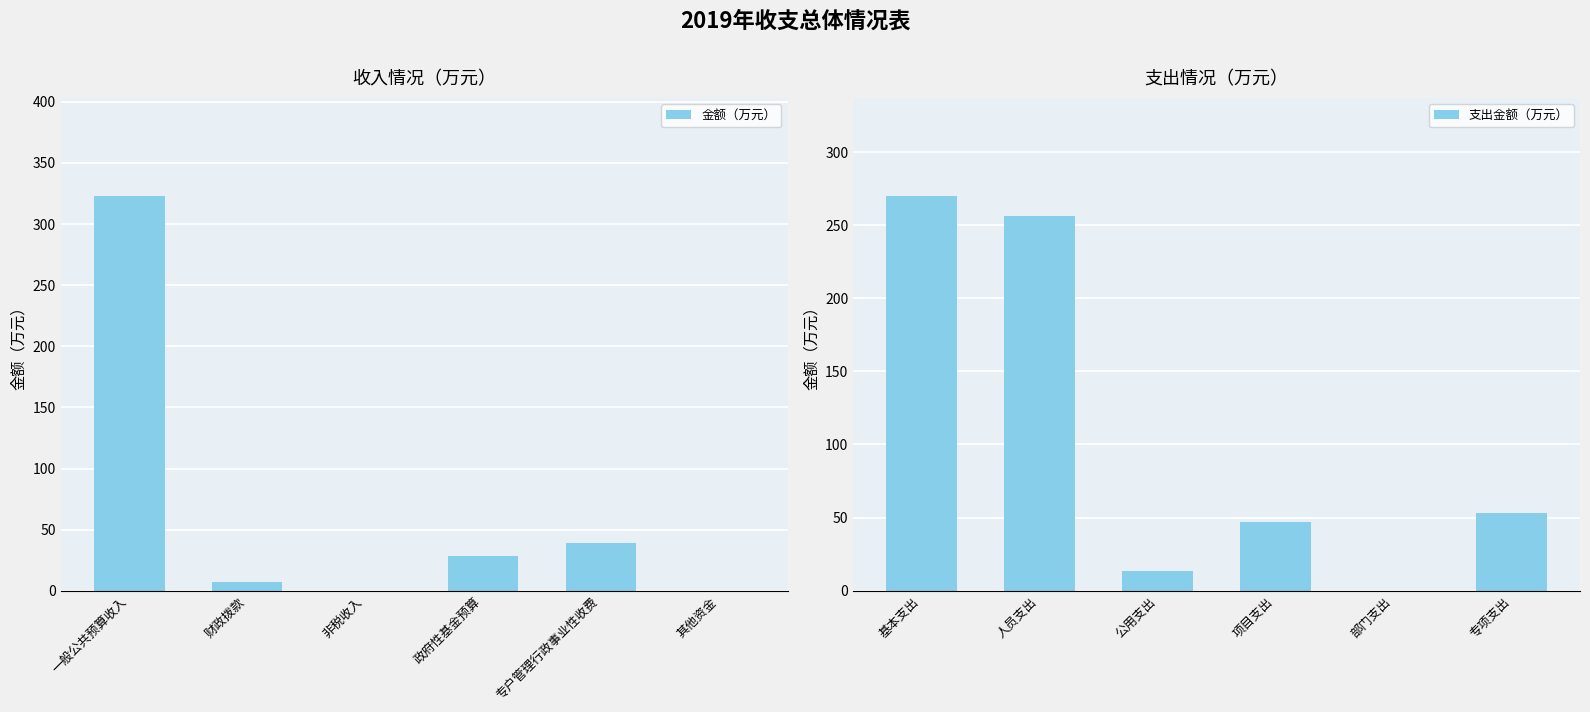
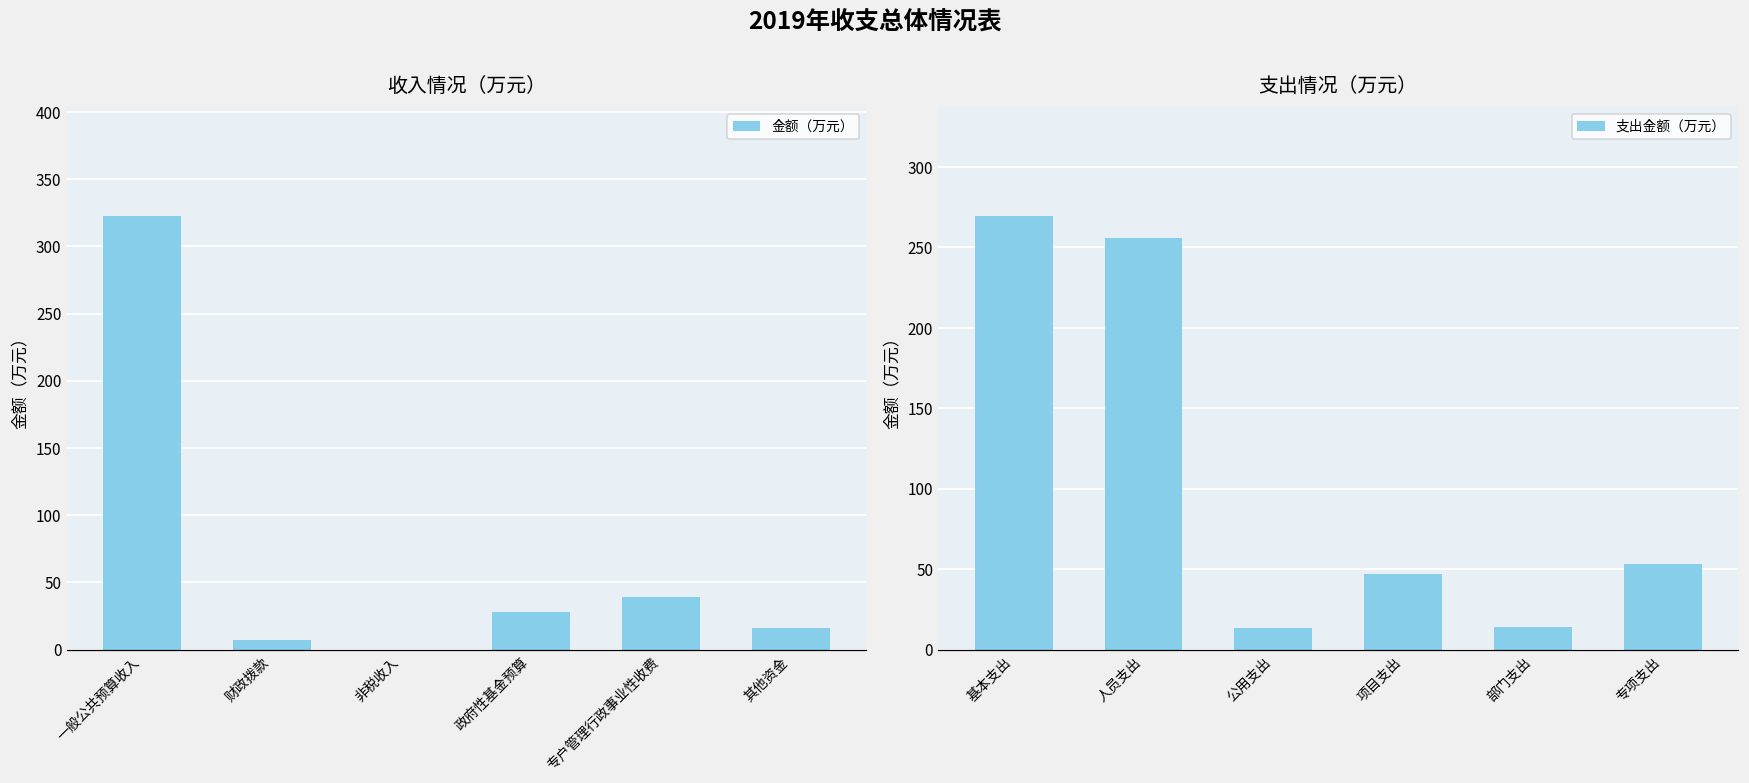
收入情况（万元）, 其他资金: 0 -> 16
支出情况（万元）, 部门支出: 0 -> 14
